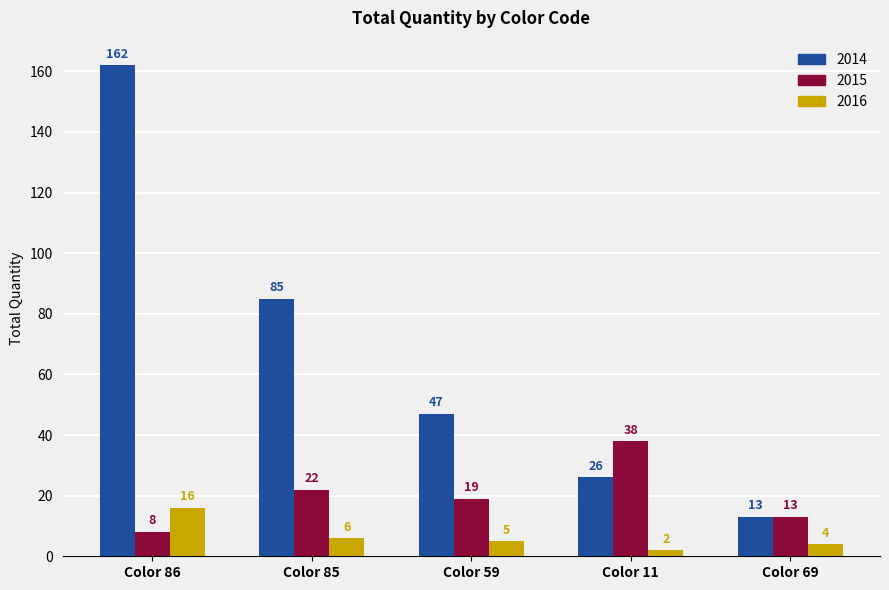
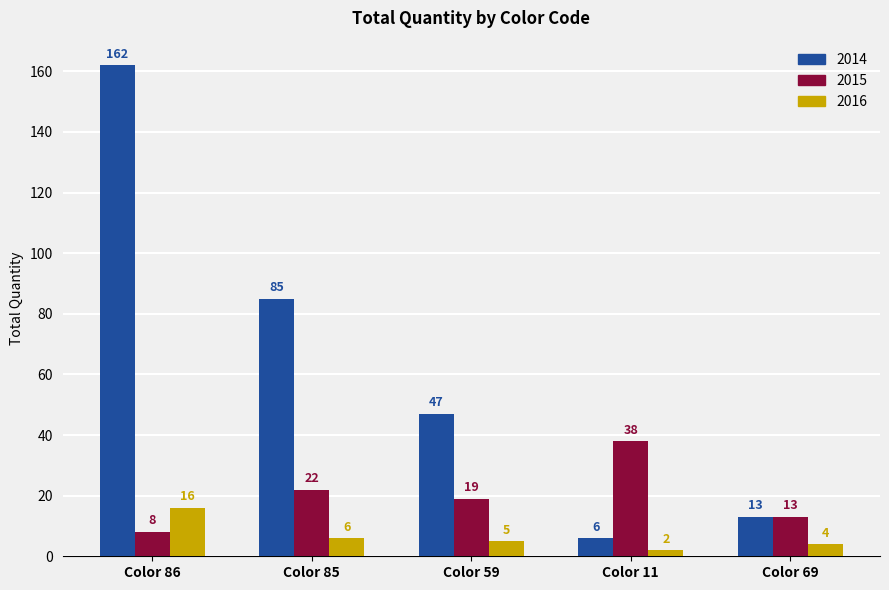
2014, Color 11: 26 -> 6
